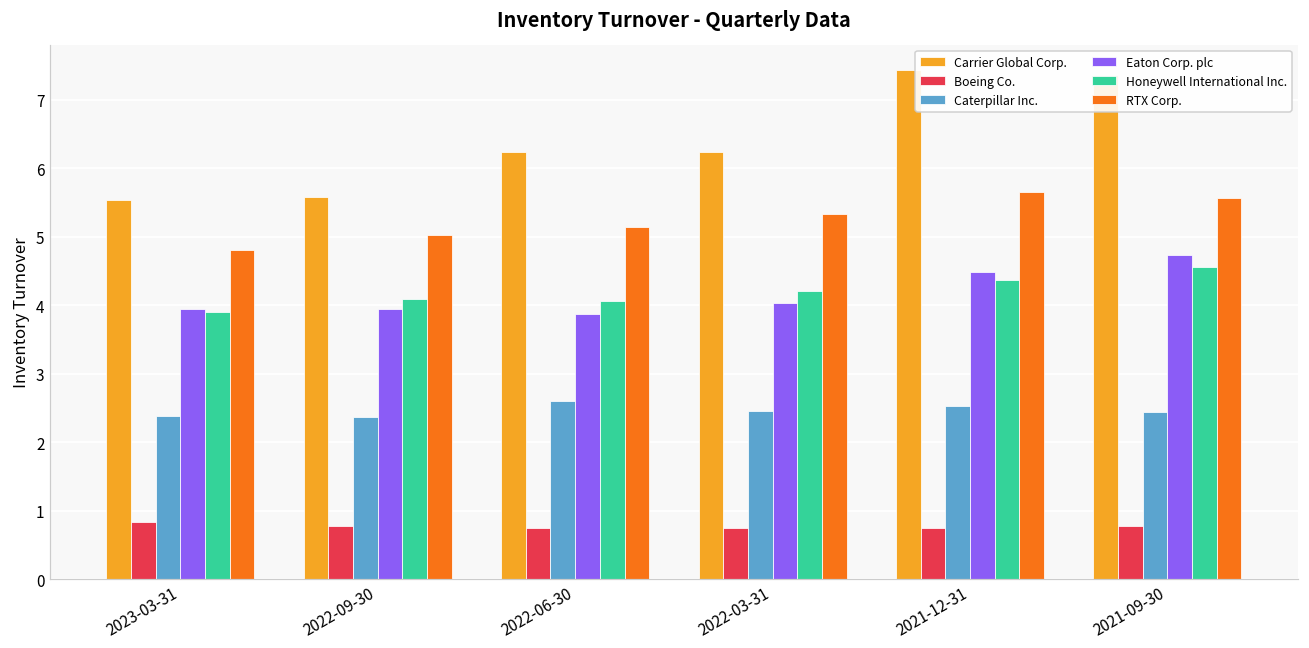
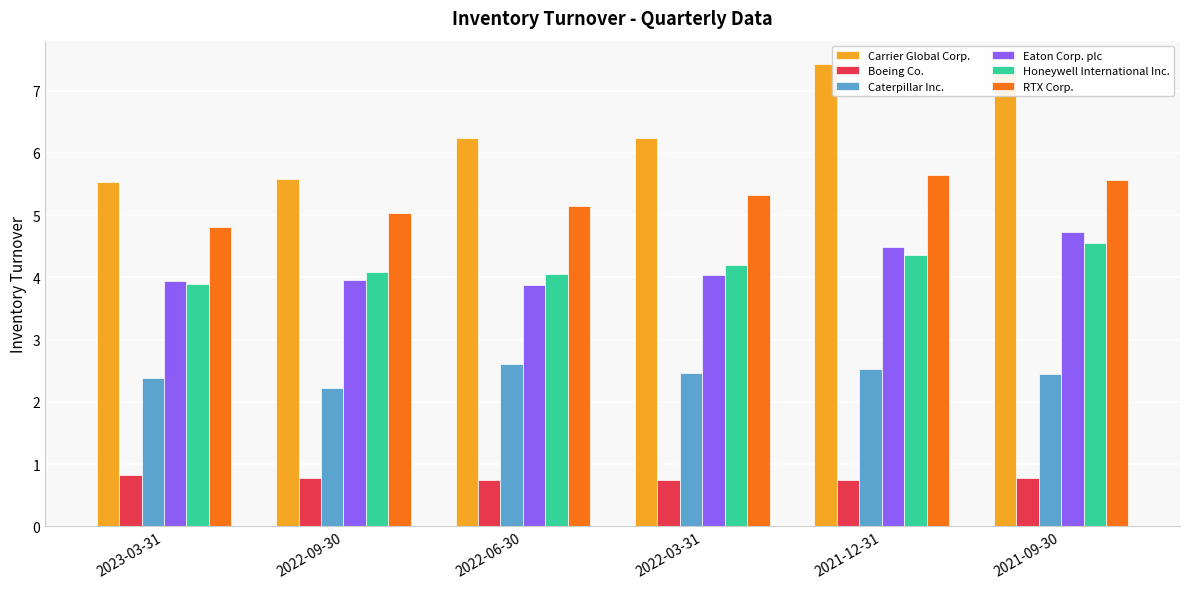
Caterpillar Inc., 2022-09-30: 2.4 -> 2.2
